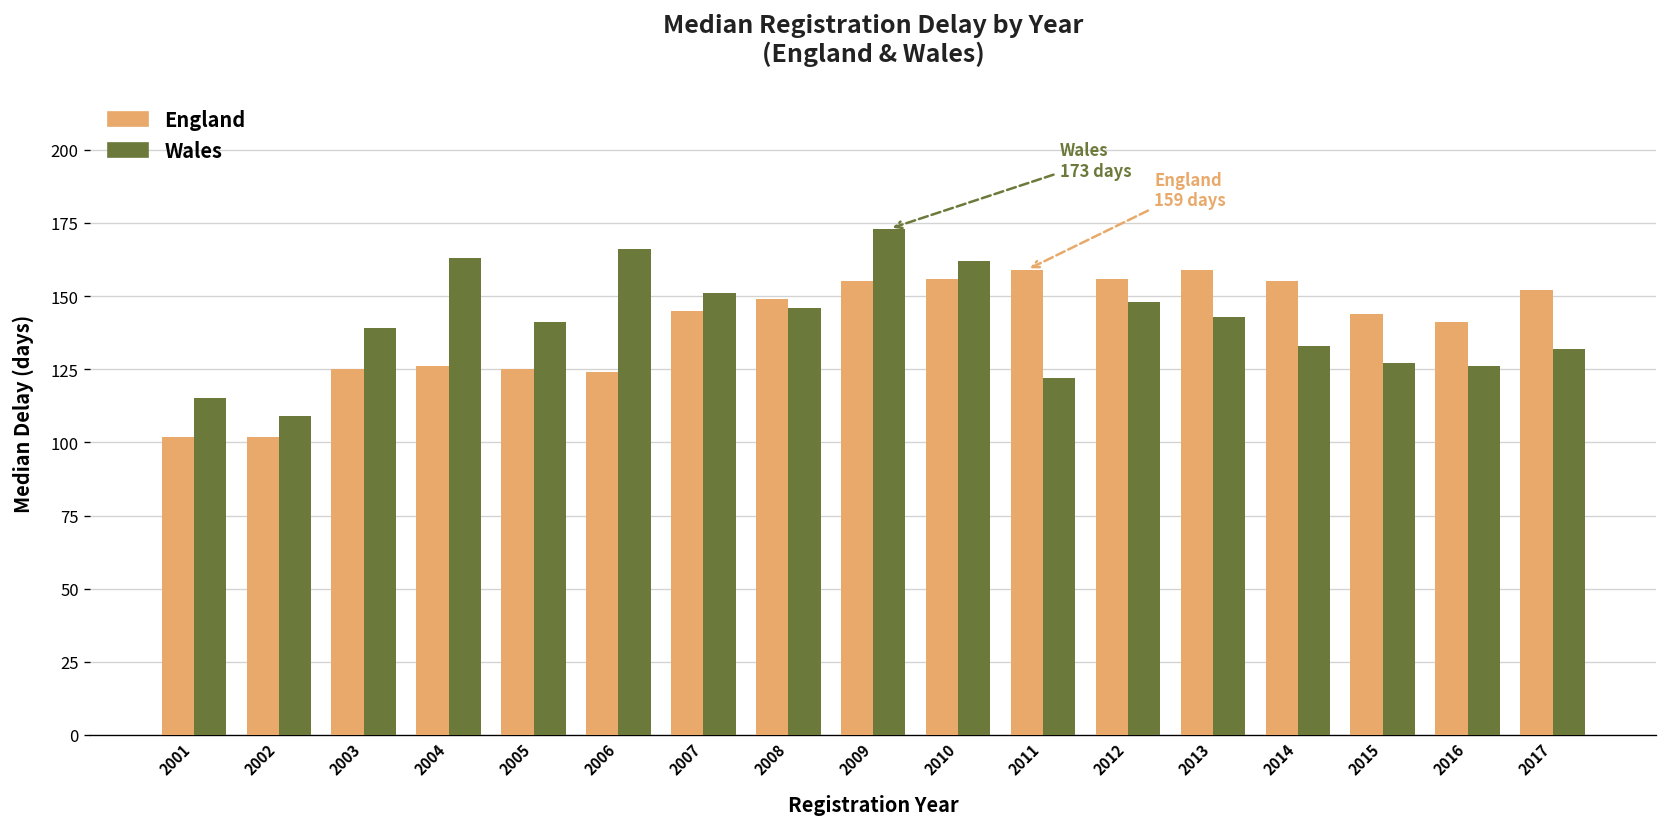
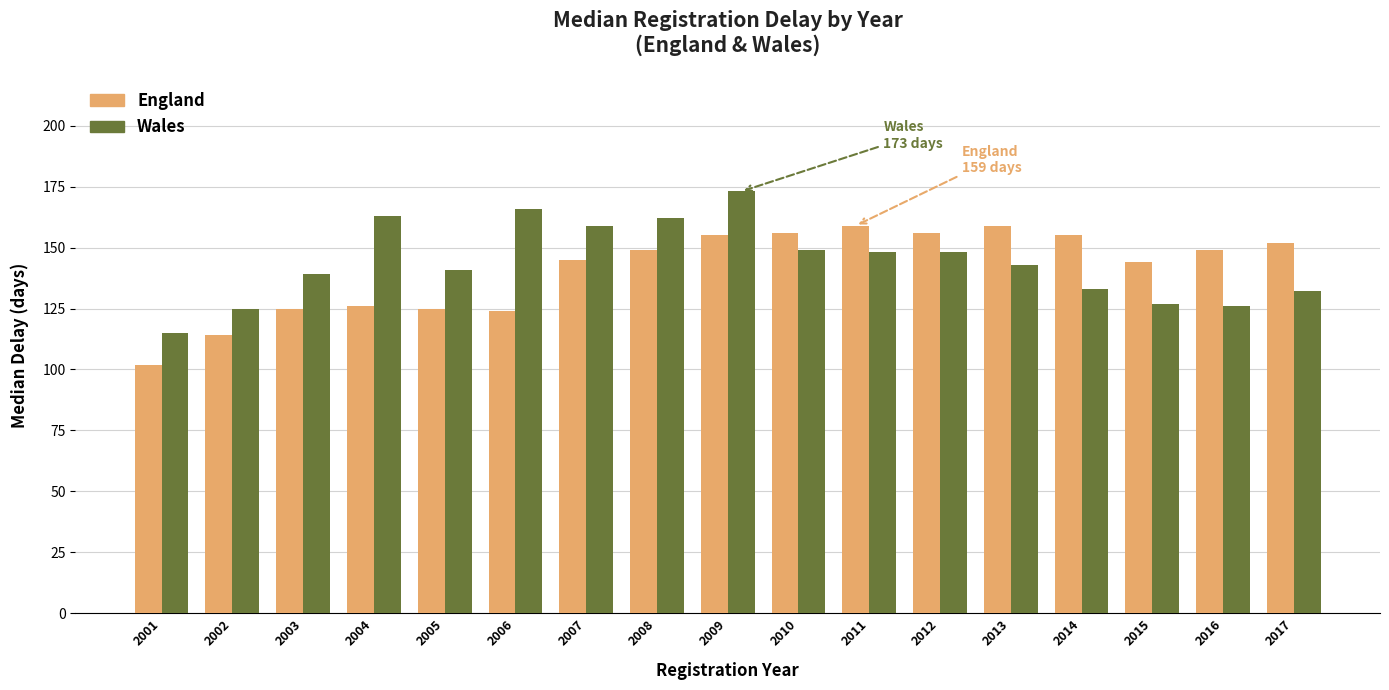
England, 2002: 102 -> 114
Wales, 2002: 109 -> 125
Wales, 2007: 151 -> 159
Wales, 2008: 146 -> 162
Wales, 2010: 162 -> 149
Wales, 2011: 122 -> 148
England, 2016: 141 -> 149
